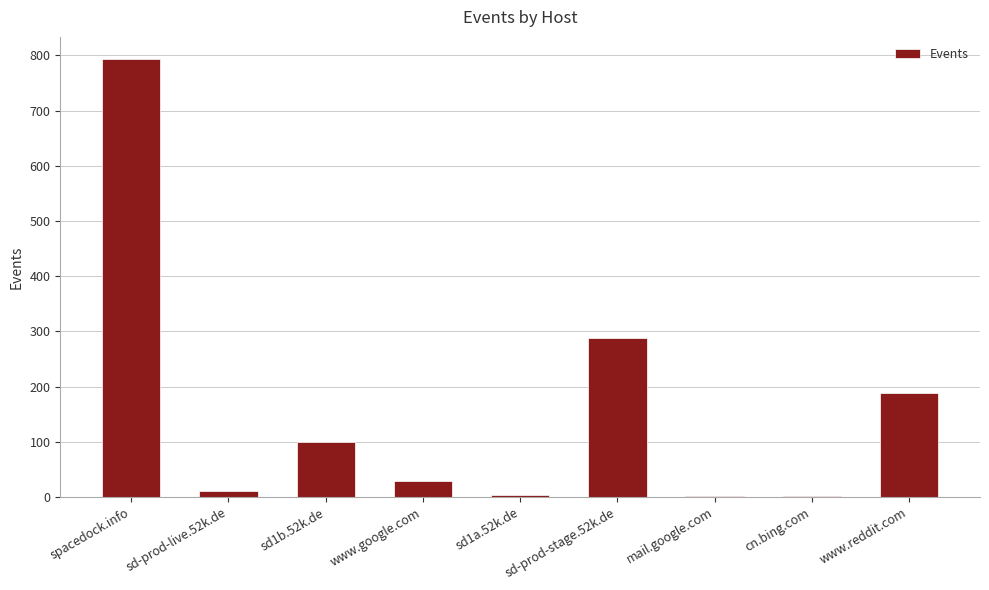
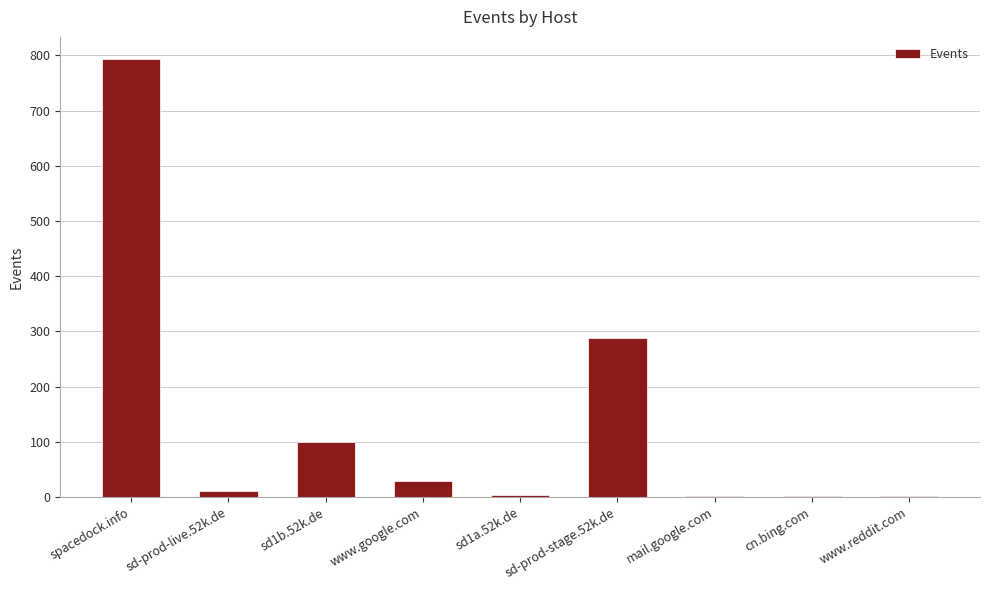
www.reddit.com: 190 -> 0
